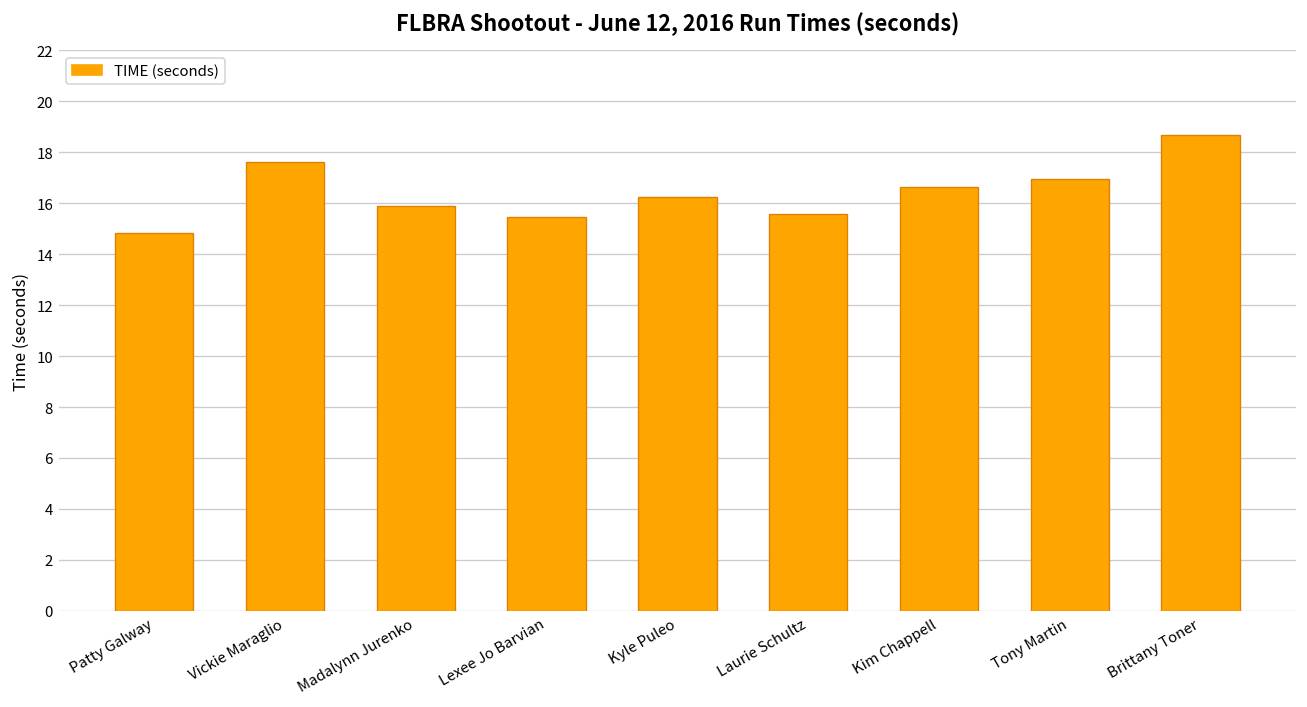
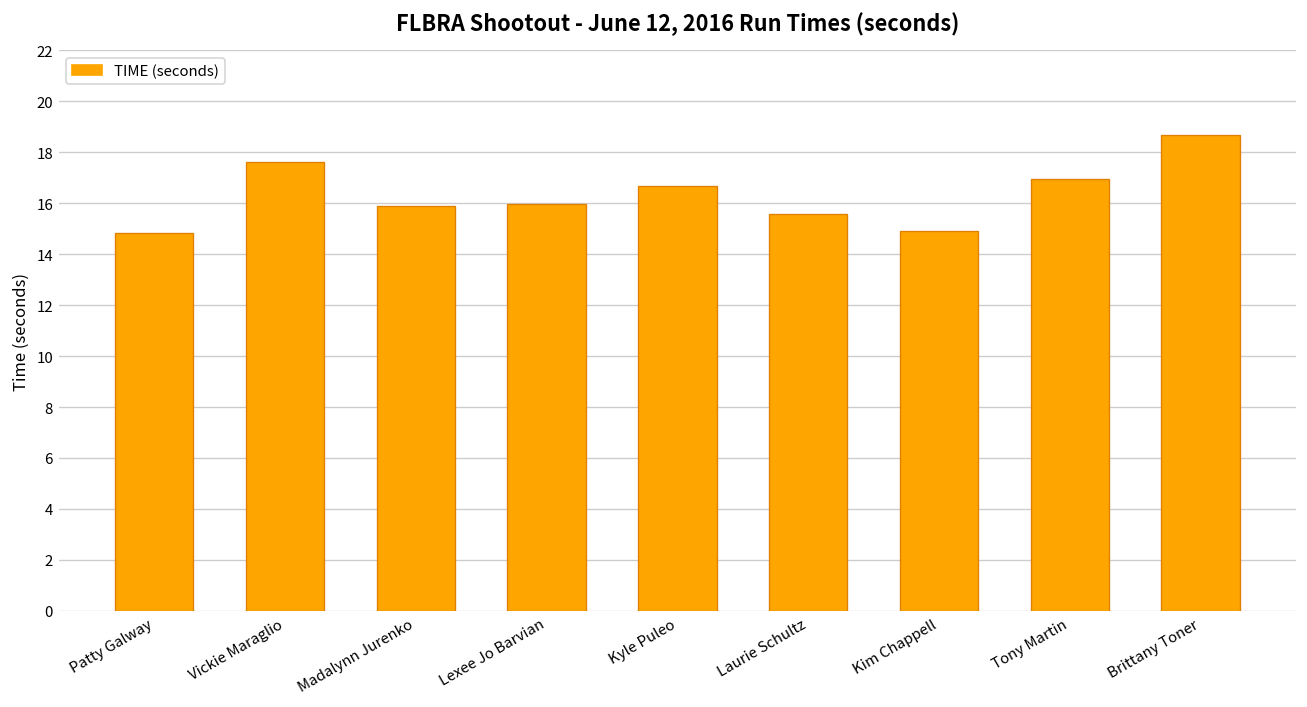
Lexee Jo Barvian: 15.5 -> 16.0
Kyle Puleo: 16.2 -> 16.7
Kim Chappell: 16.6 -> 14.9
